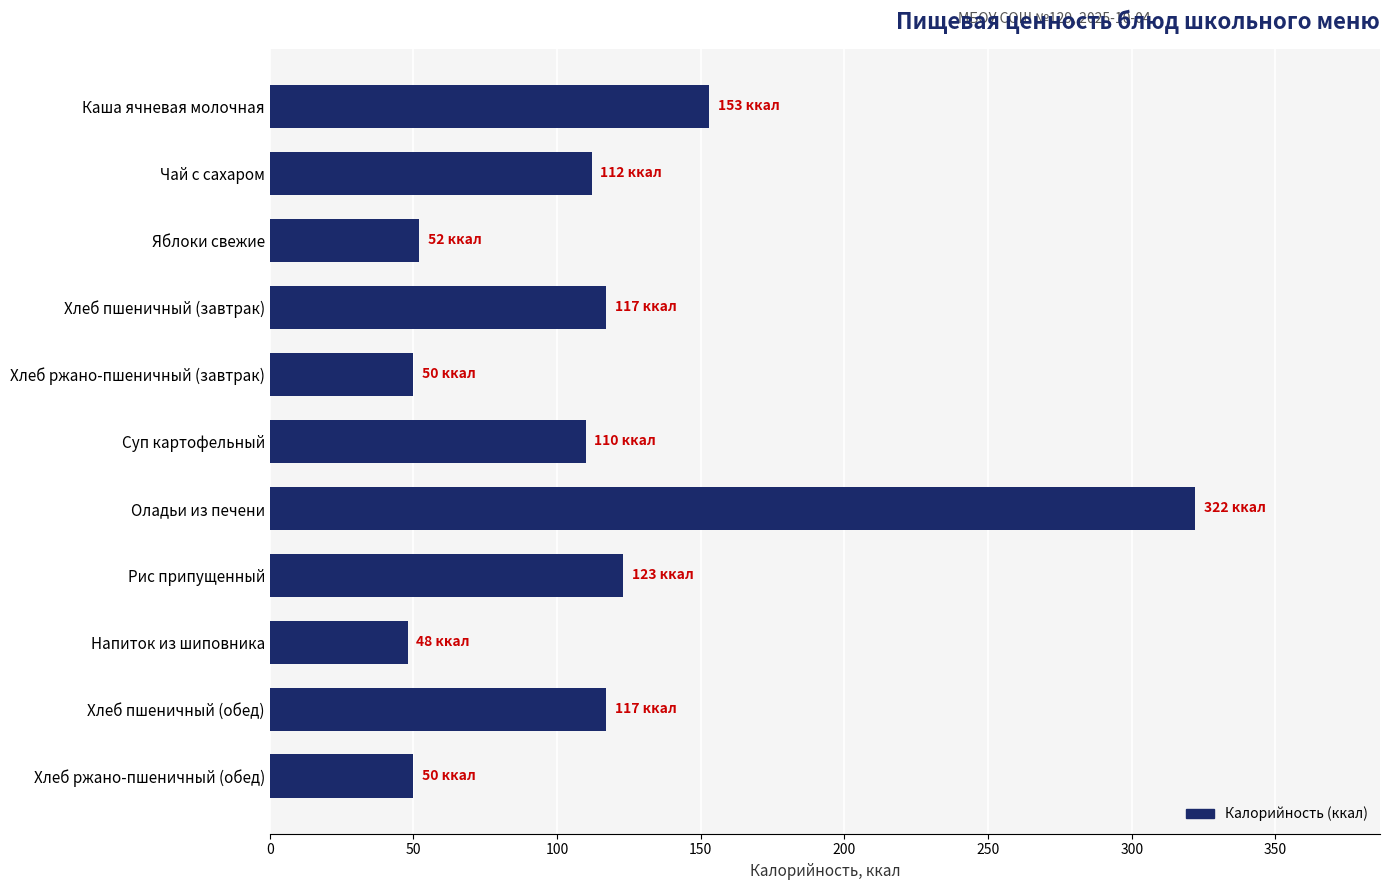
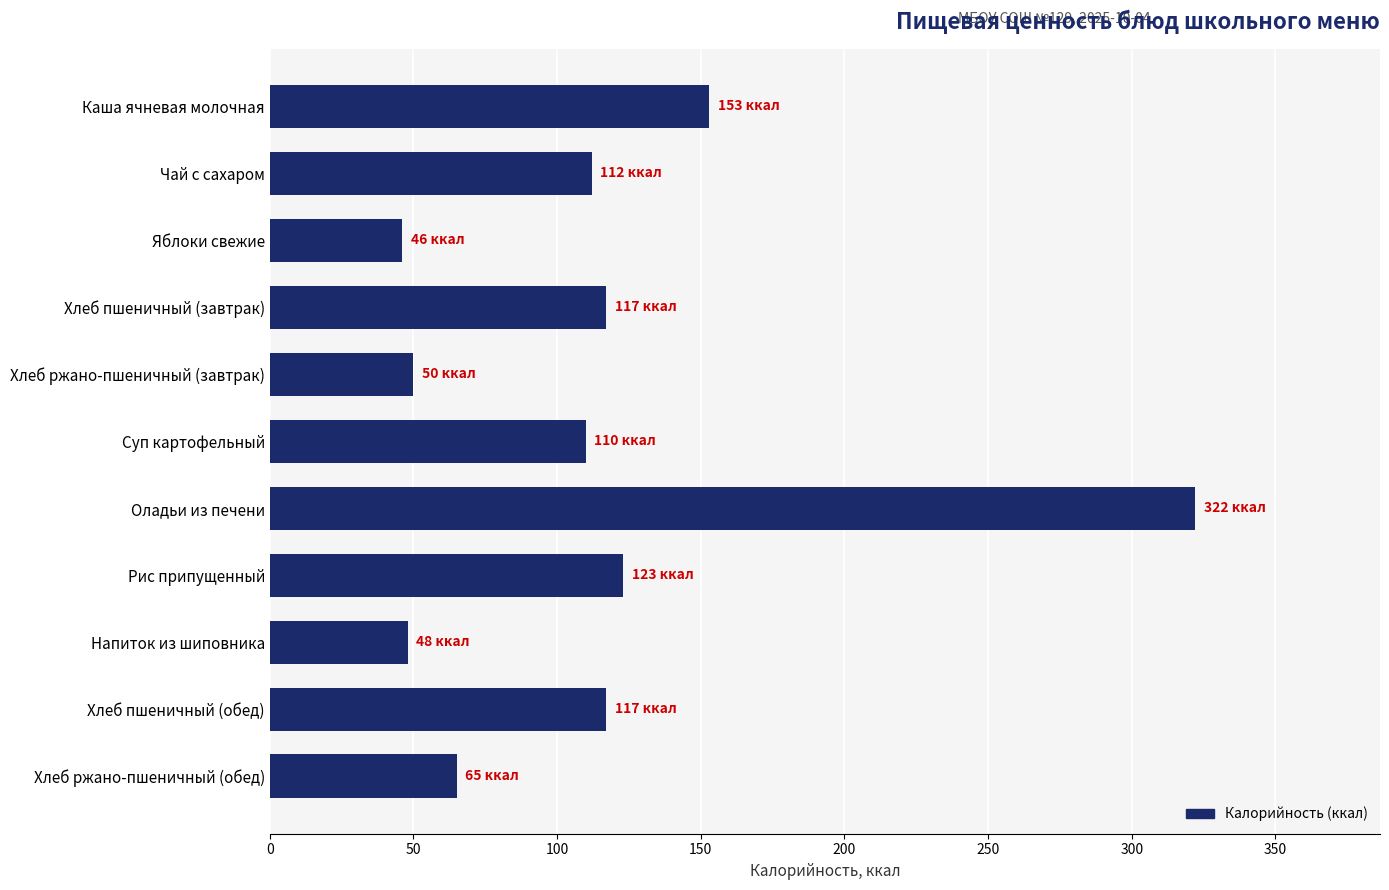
Яблоки свежие: 52 -> 46
Хлеб ржано-пшеничный (обед): 50 -> 65
